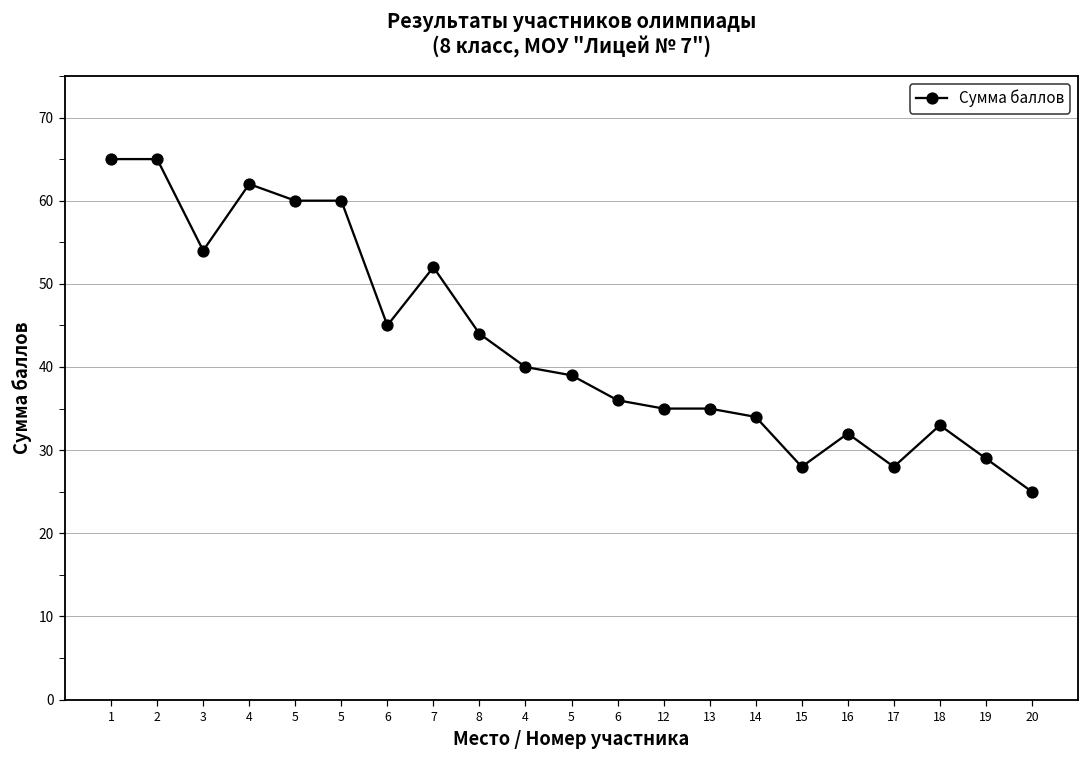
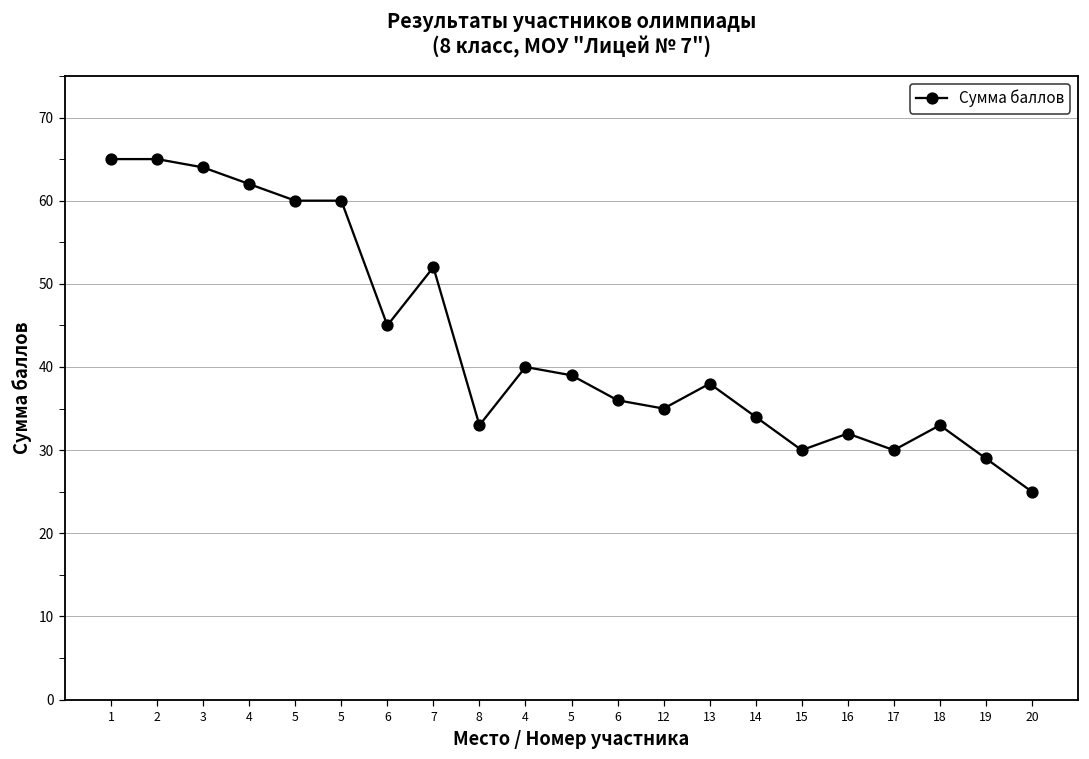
3: 54 -> 64
8: 44 -> 33
13: 35 -> 38
15: 28 -> 30
17: 28 -> 30
